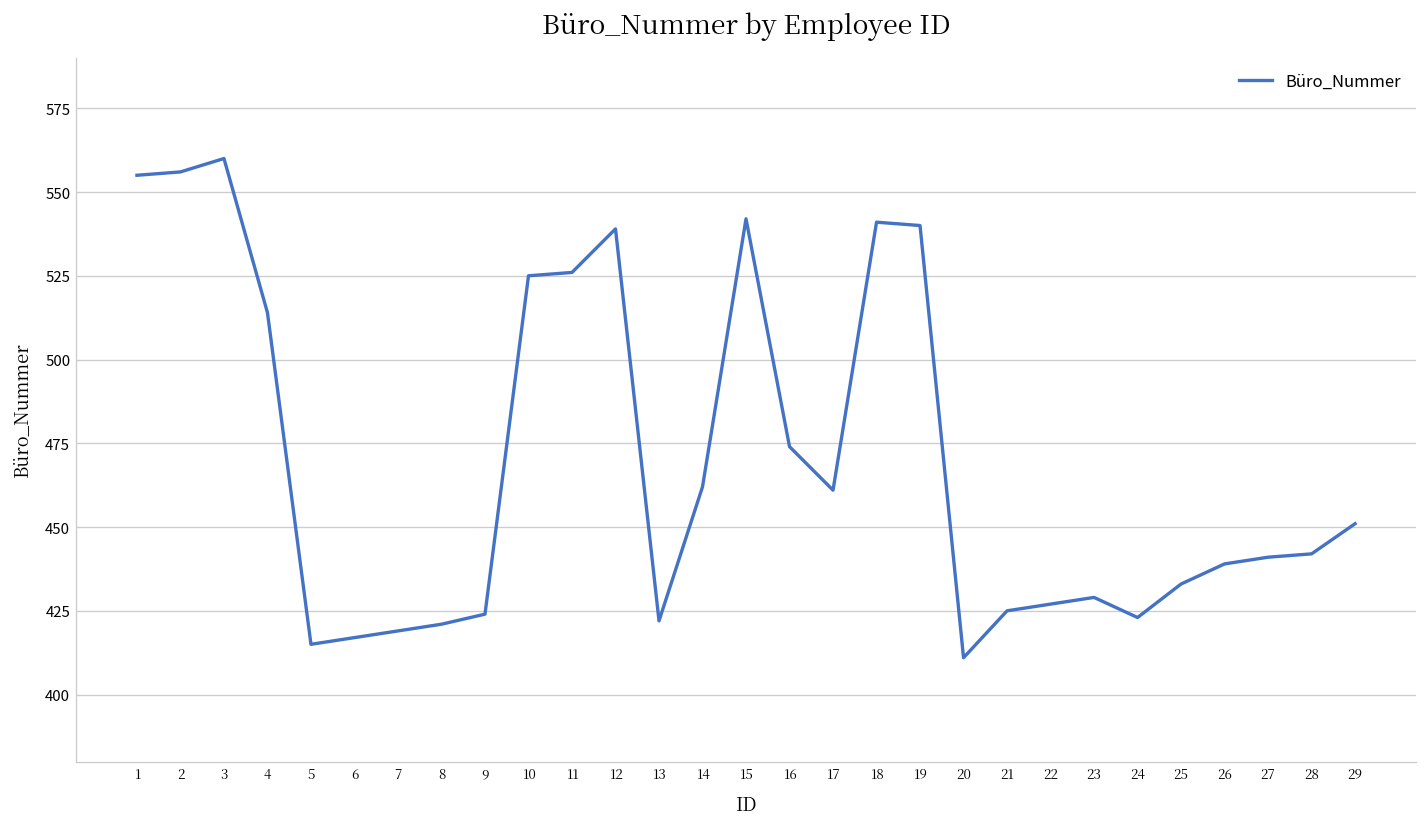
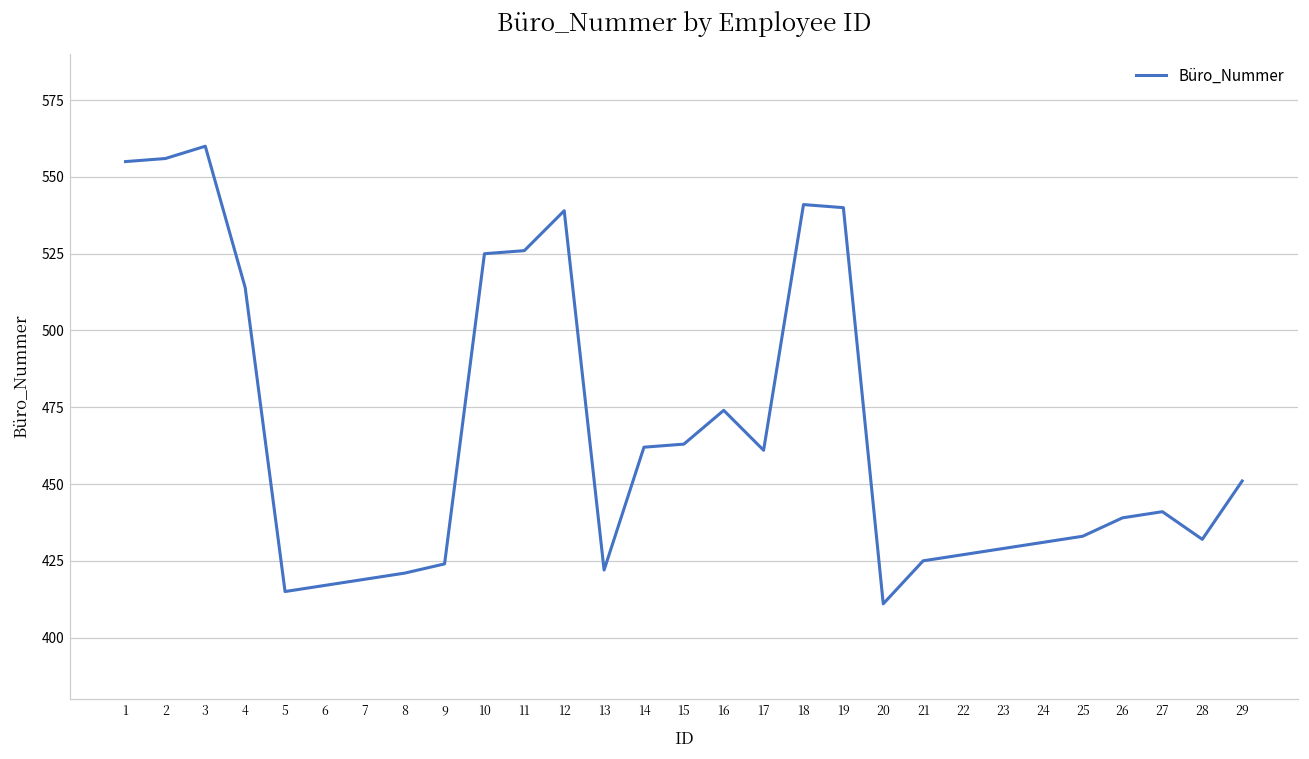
15: 542 -> 463
24: 423 -> 431
28: 442 -> 432
